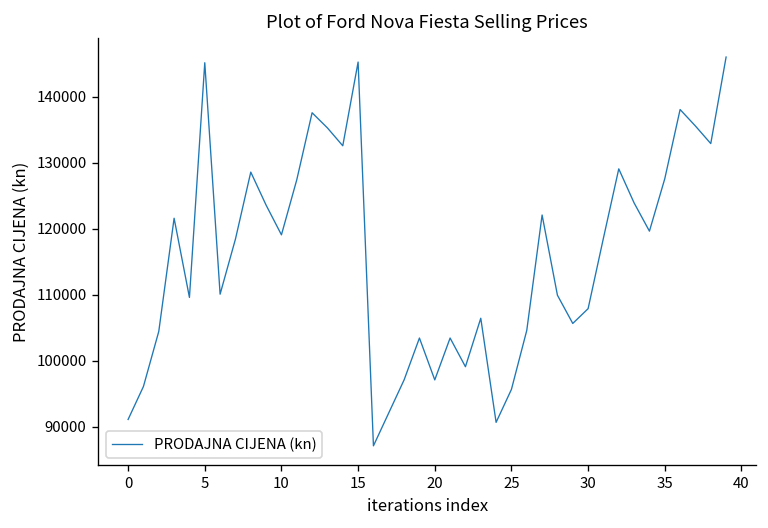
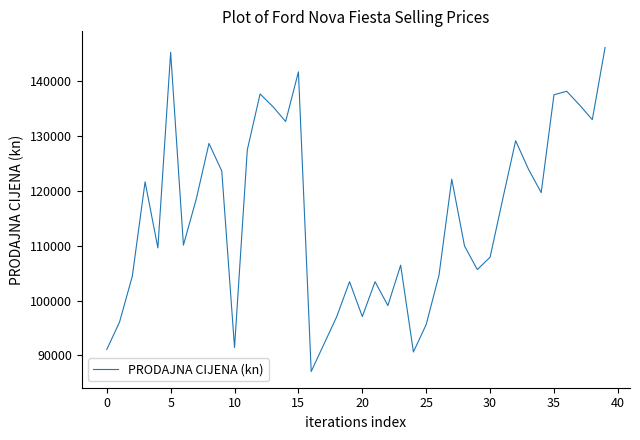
10: 119000 -> 91000
15: 145000 -> 142000
35: 128000 -> 137000
